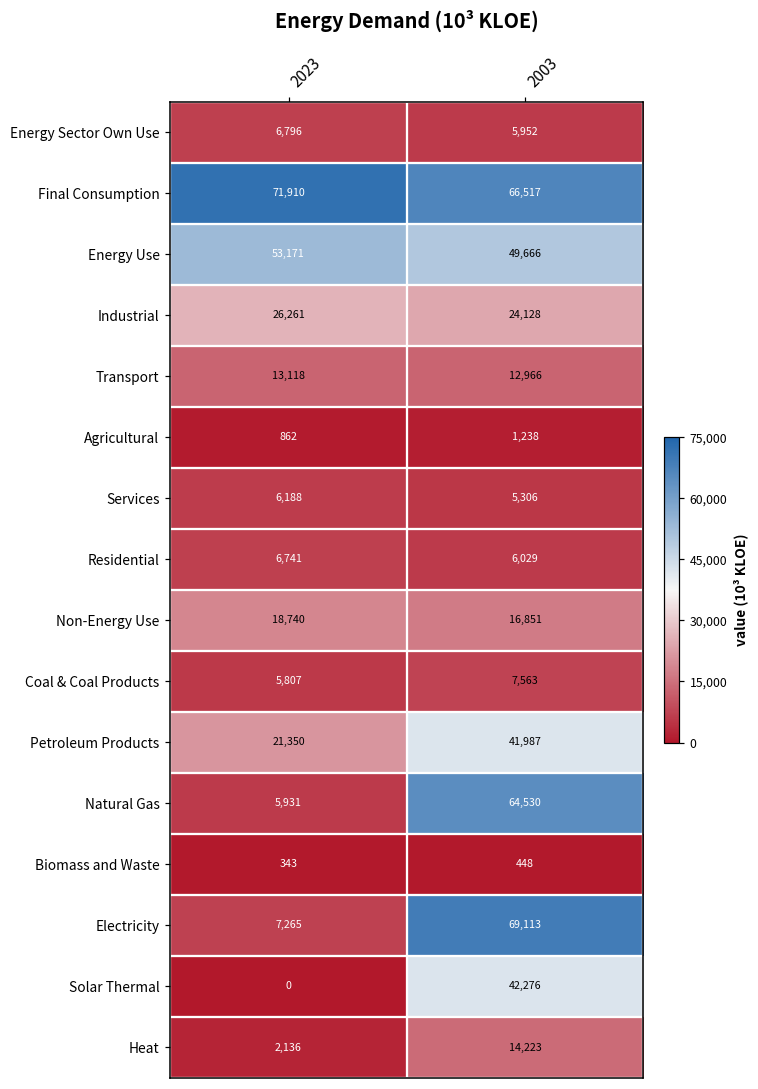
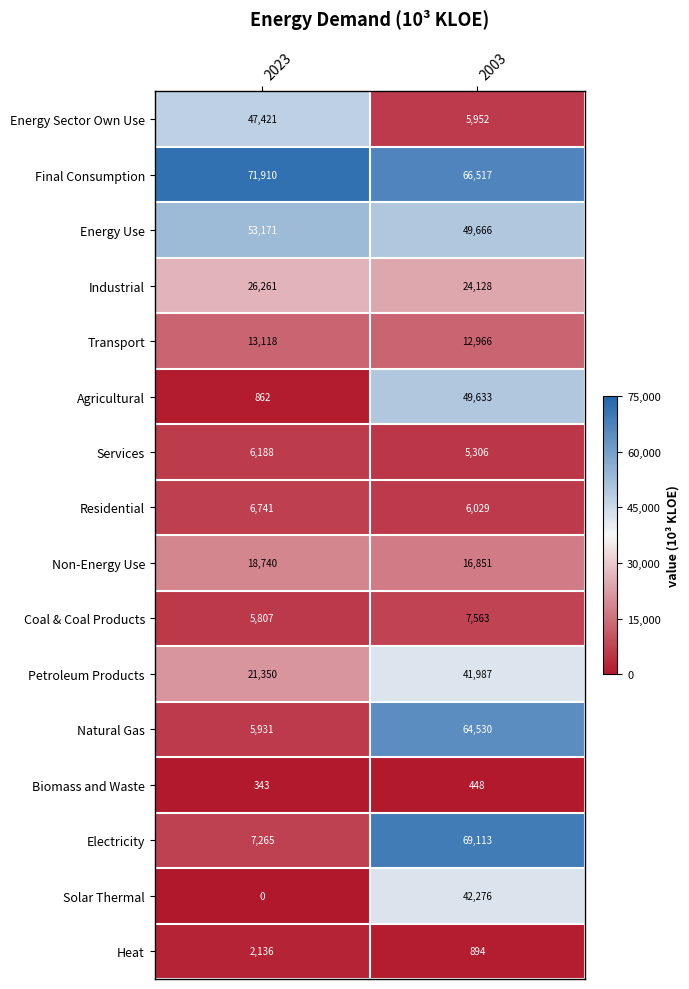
Energy Sector Own Use, 2023: 6,796 -> 47,421
Agricultural, 2003: 1,238 -> 49,633
Heat, 2003: 14,223 -> 894
